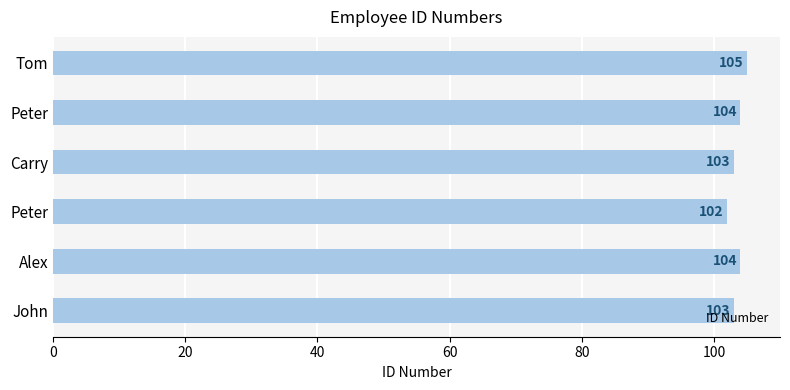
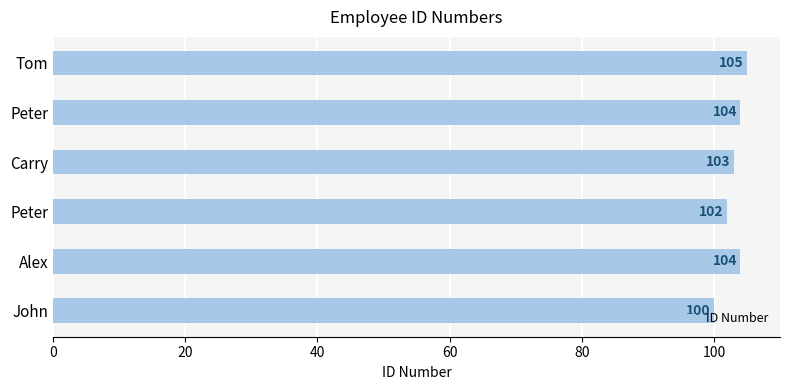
John: 103 -> 100
